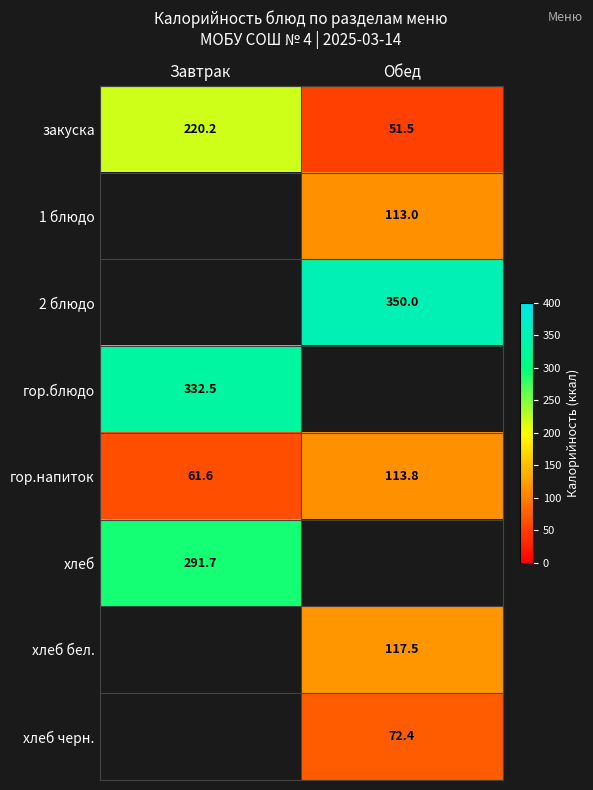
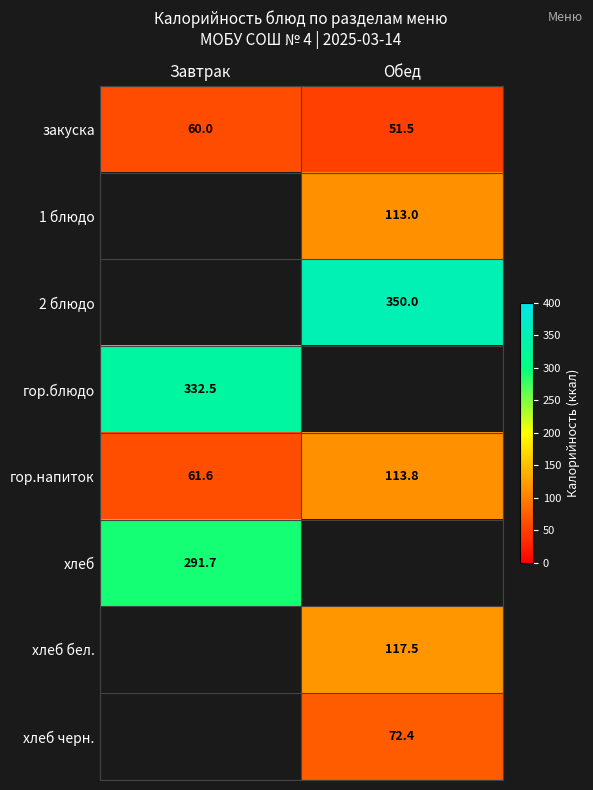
закуска, Завтрак: 220.2 -> 60.0
